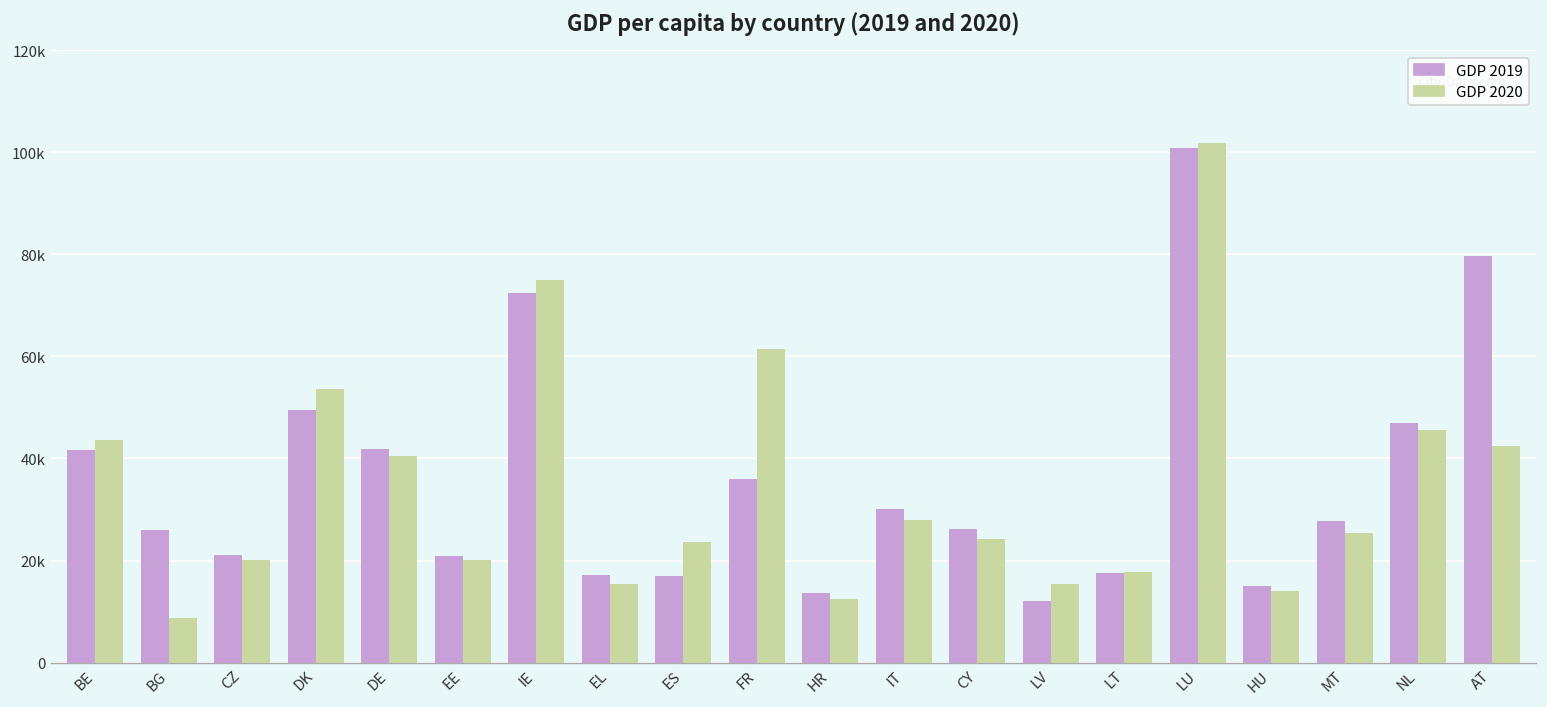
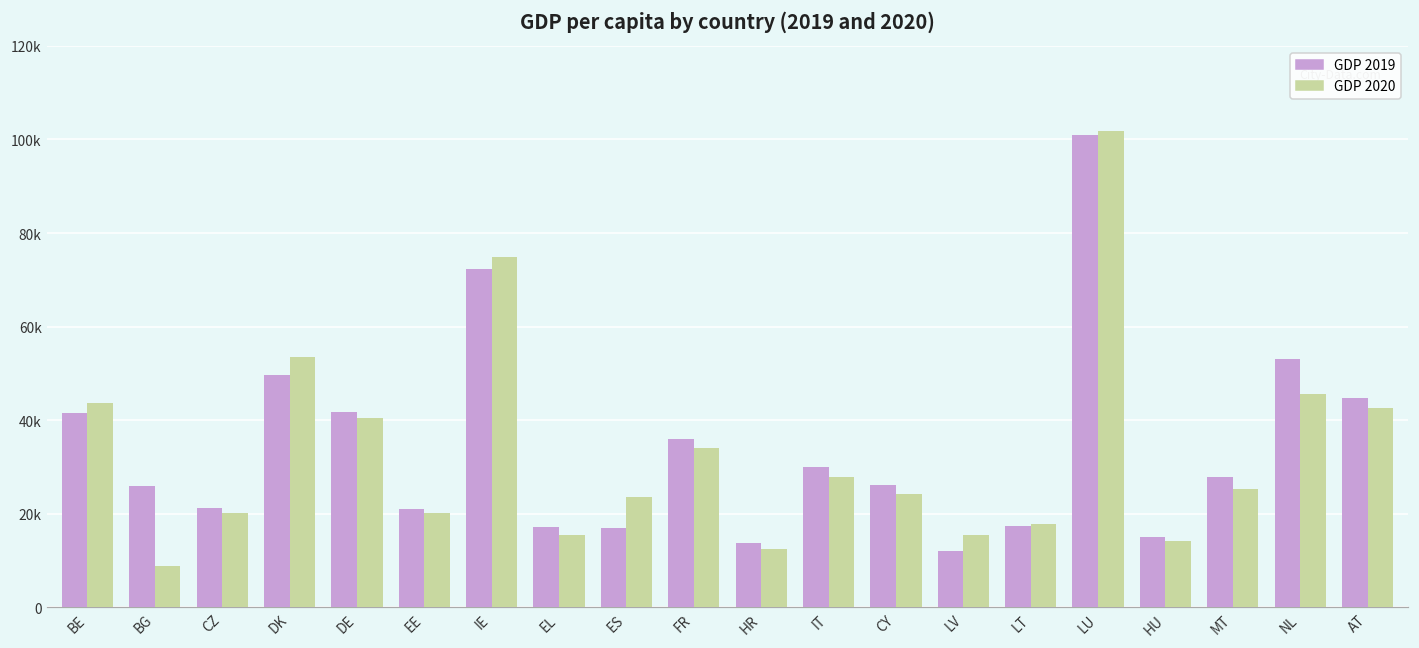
GDP 2020, FR: 62000 -> 34000
GDP 2019, NL: 47000 -> 53000
GDP 2019, AT: 80000 -> 45000
